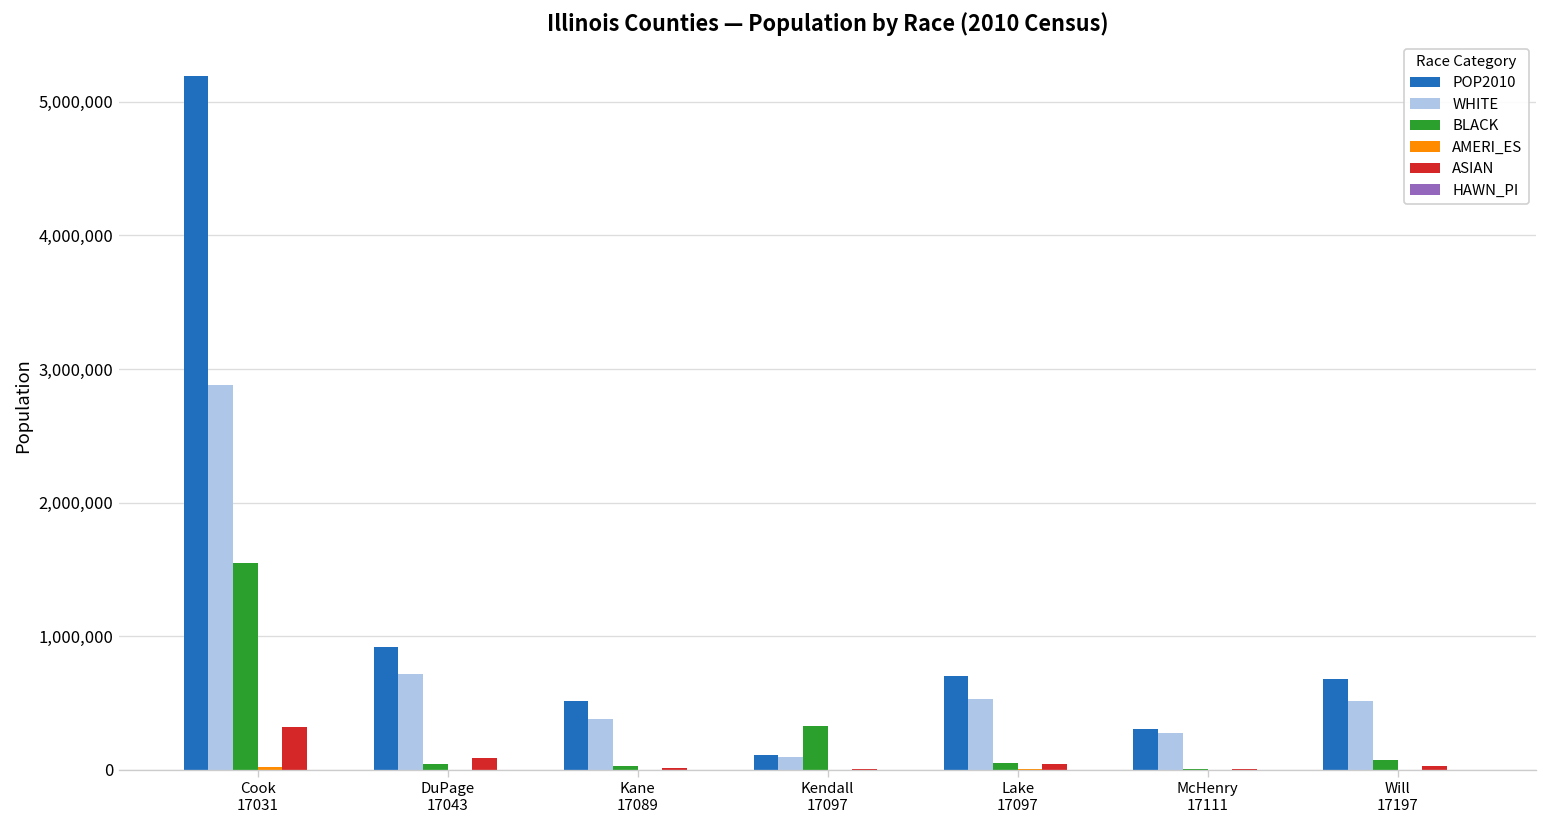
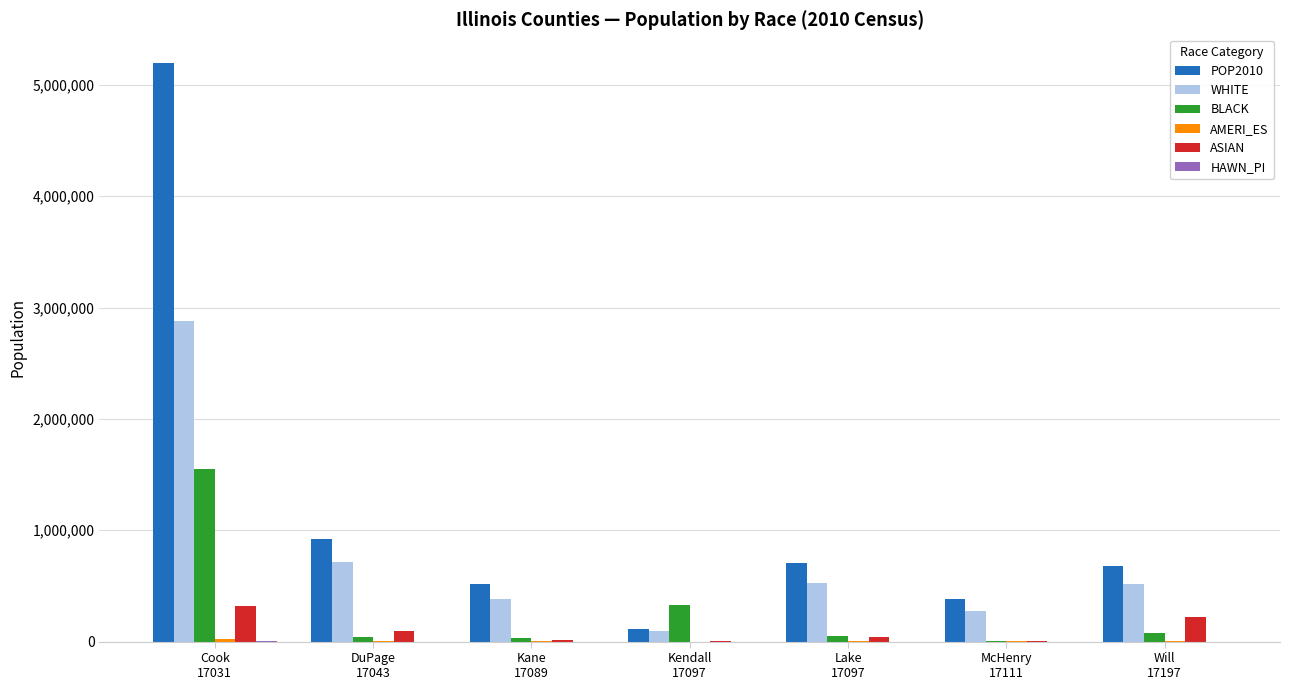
POP2010, McHenry 17111: 310,000 -> 380,000
ASIAN, Will 17197: 30,000 -> 220,000
